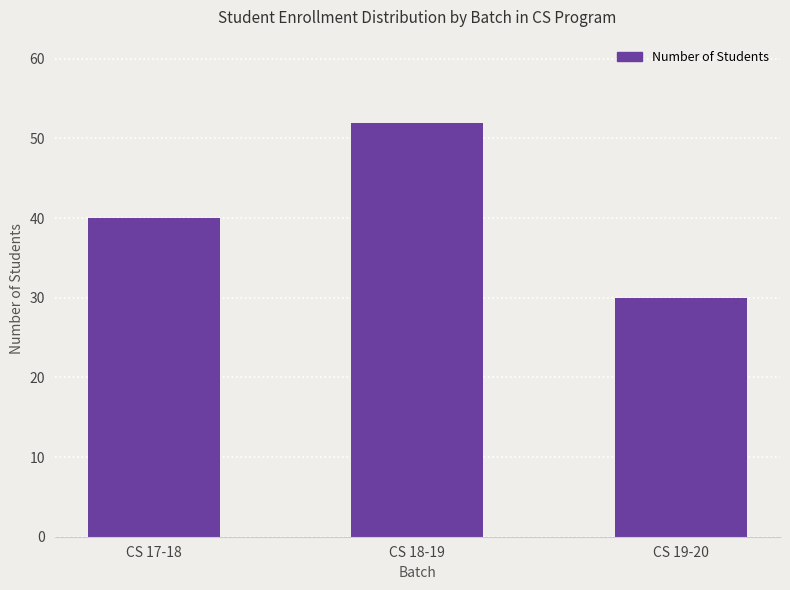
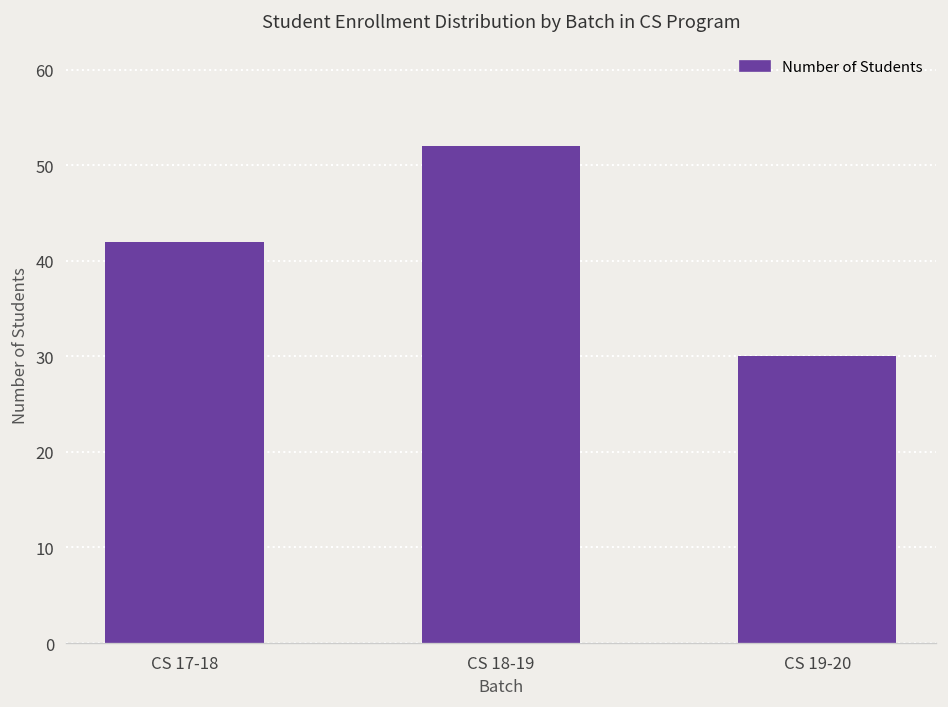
CS 17-18: 40 -> 42
